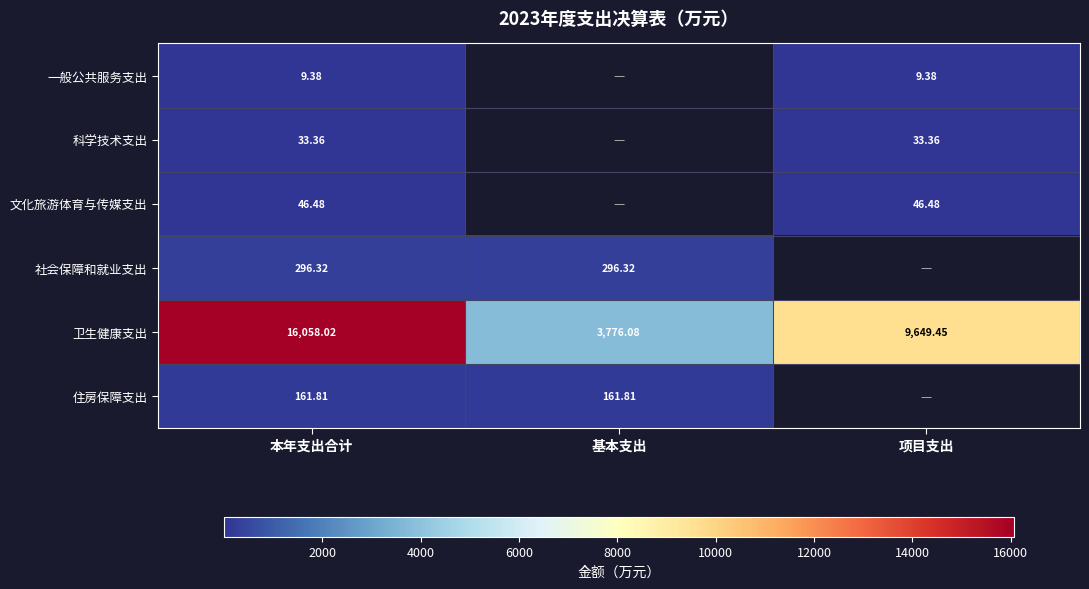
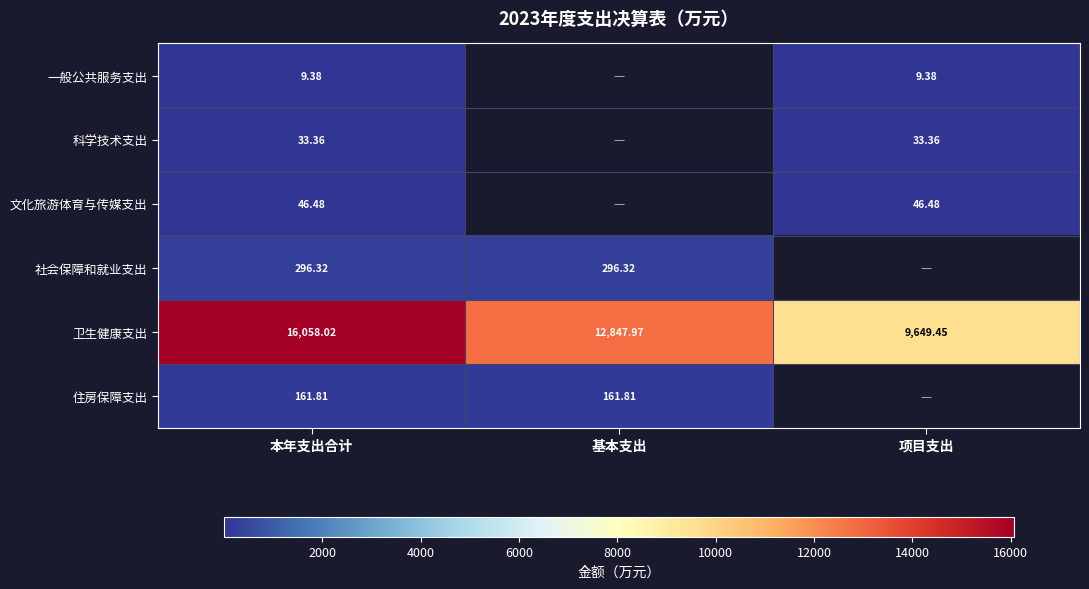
卫生健康支出, 基本支出: 3,776.08 -> 12,847.97
